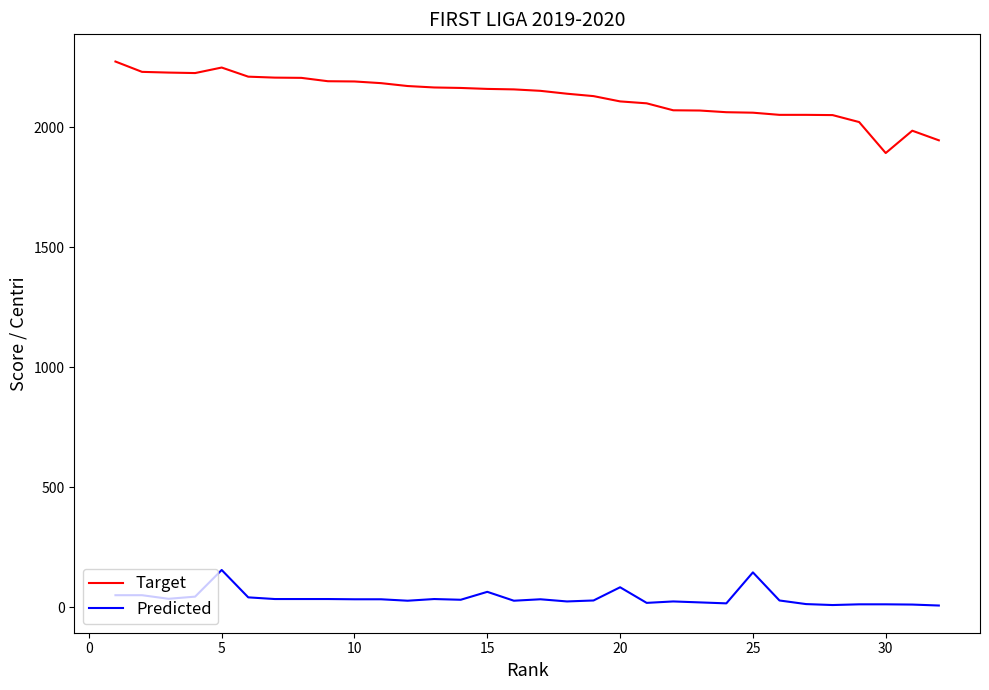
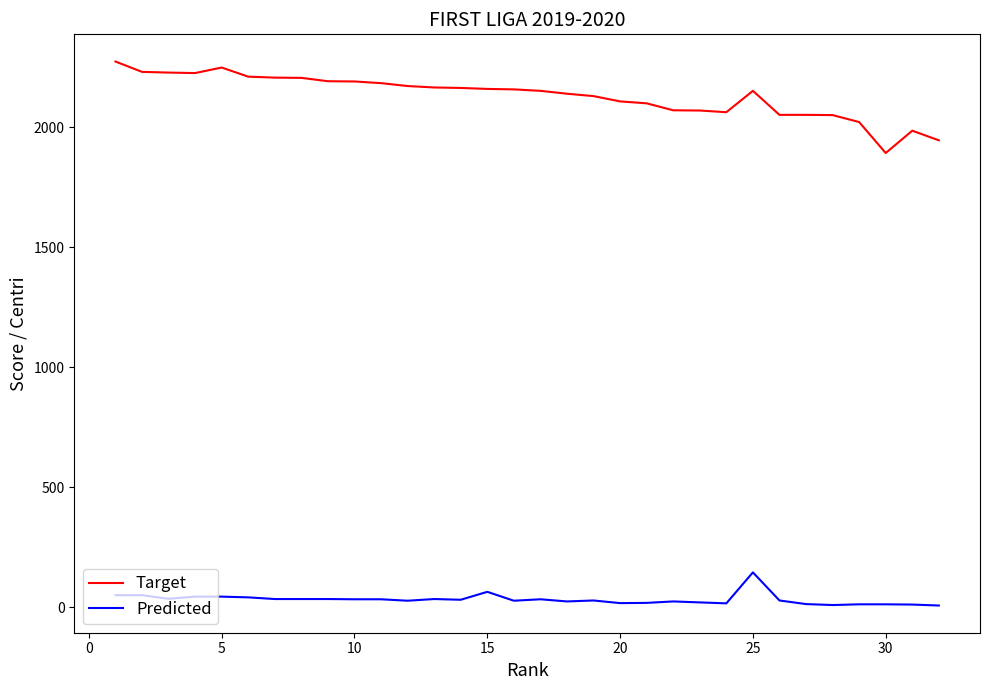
Predicted, 5: 160 -> 50
Predicted, 20: 80 -> 20
Target, 25: 2060 -> 2150
